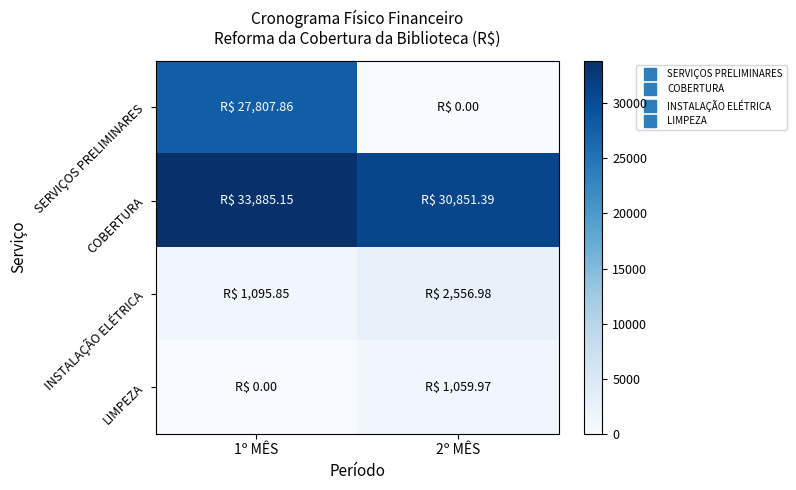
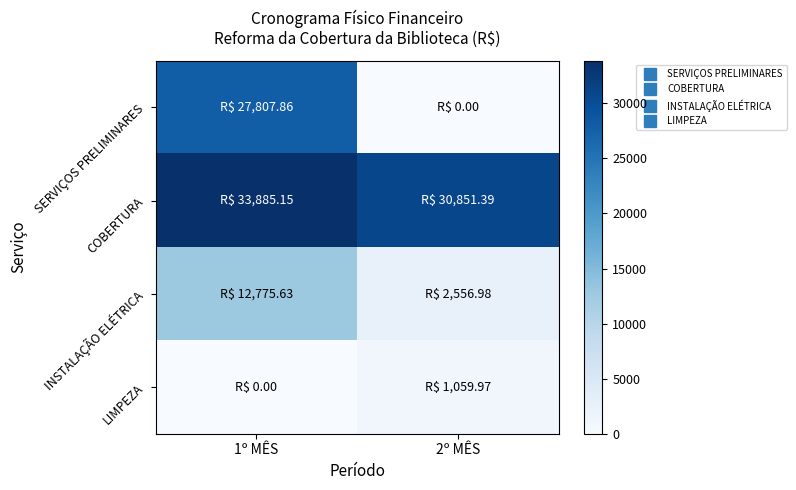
INSTALAÇÃO ELÉTRICA, 1º MÊS: 1,095.85 -> 12,775.63
